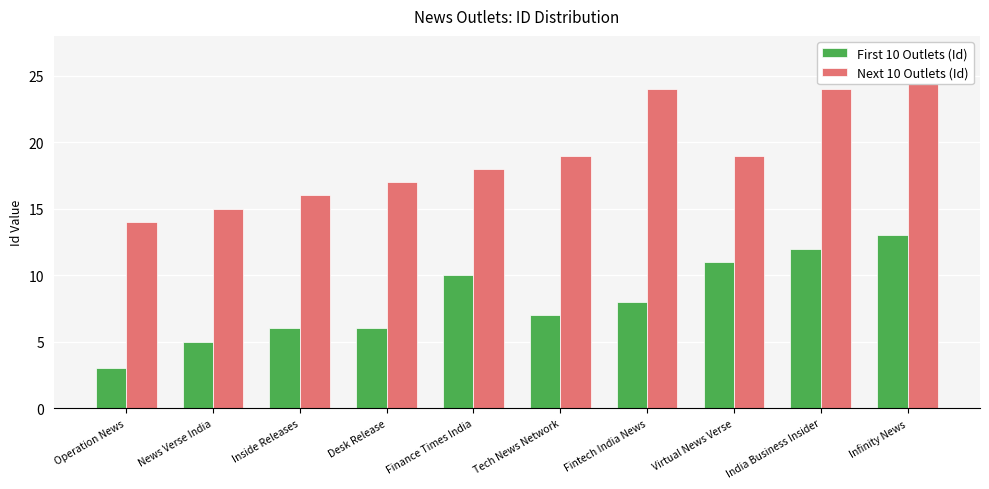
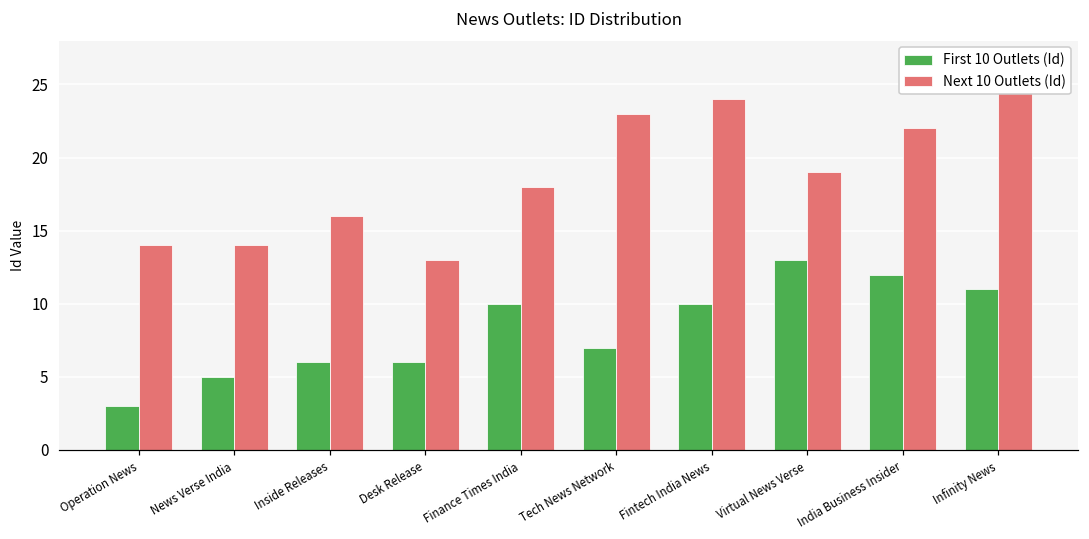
Next 10 Outlets (Id), News Verse India: 15 -> 14
Next 10 Outlets (Id), Desk Release: 17 -> 13
Next 10 Outlets (Id), Tech News Network: 19 -> 23
First 10 Outlets (Id), Fintech India News: 8 -> 10
First 10 Outlets (Id), Virtual News Verse: 11 -> 13
Next 10 Outlets (Id), India Business Insider: 24 -> 22
First 10 Outlets (Id), Infinity News: 13 -> 11
